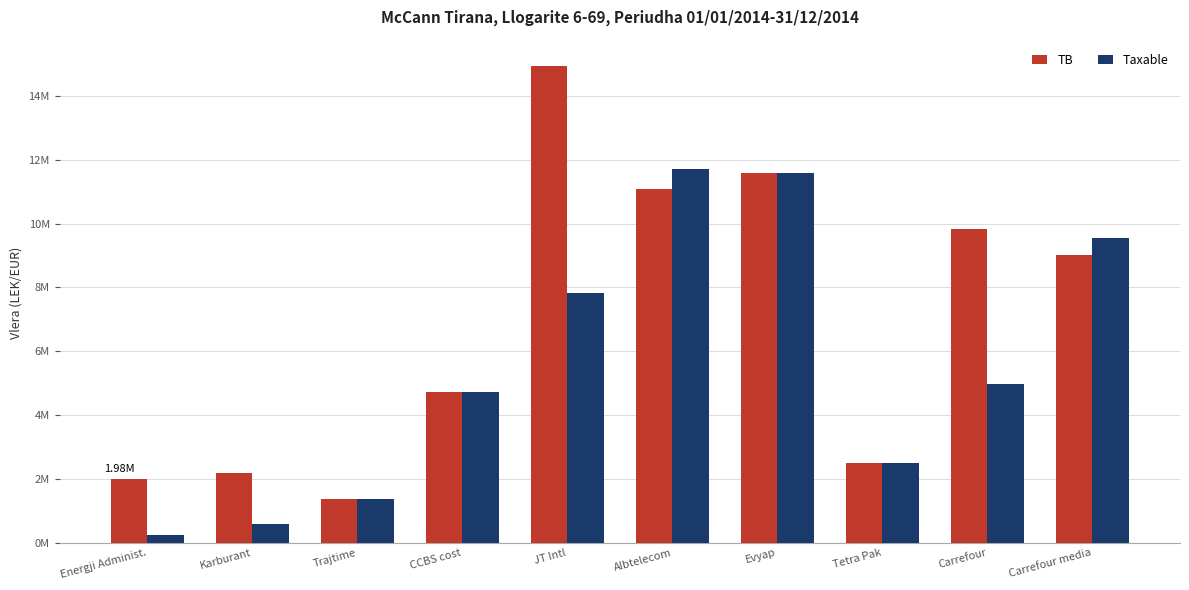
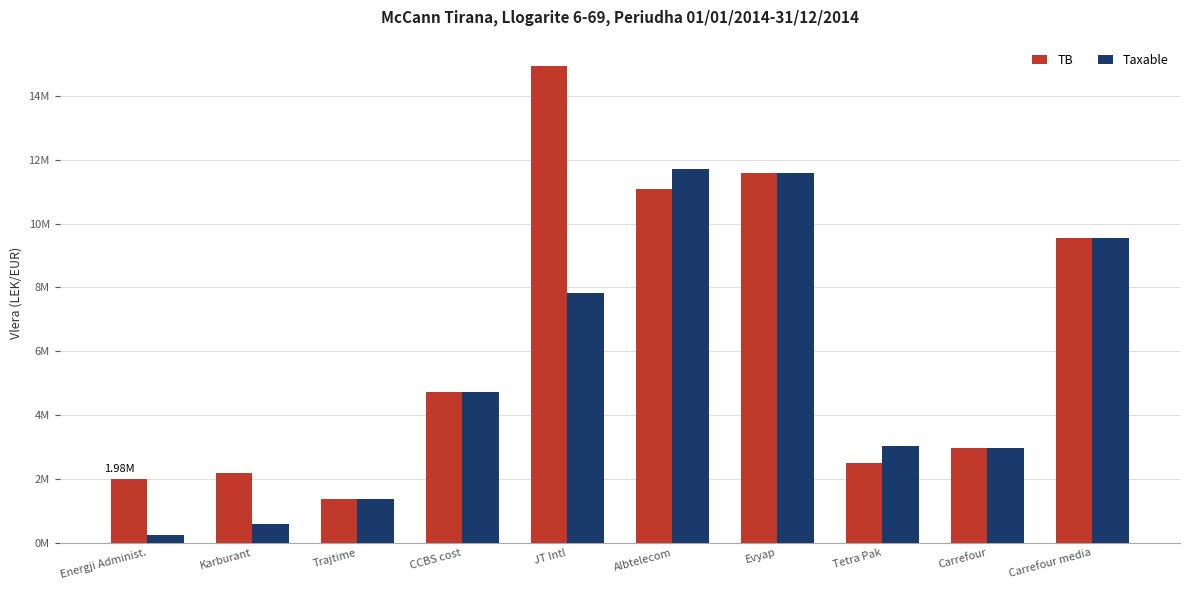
Taxable, Tetra Pak: 2500000 -> 3000000
TB, Carrefour: 9800000 -> 3000000
Taxable, Carrefour: 5000000 -> 3000000
TB, Carrefour media: 9000000 -> 9500000
